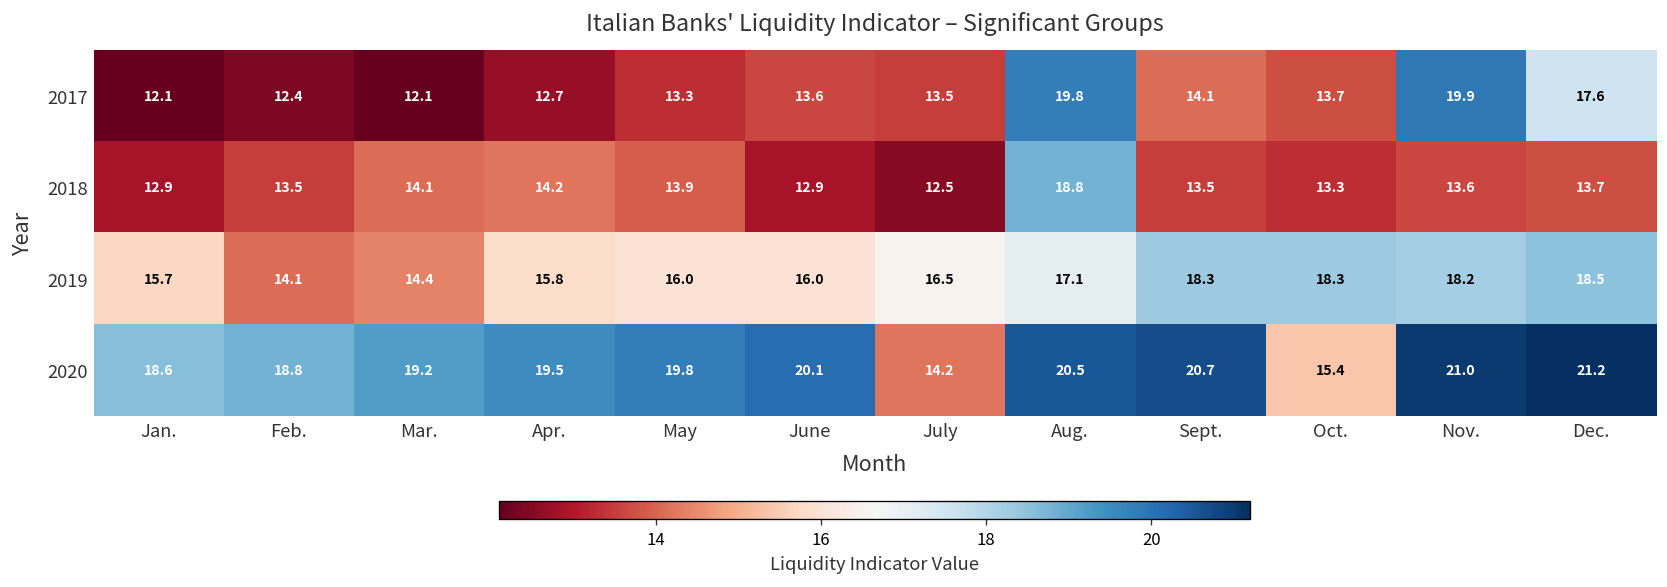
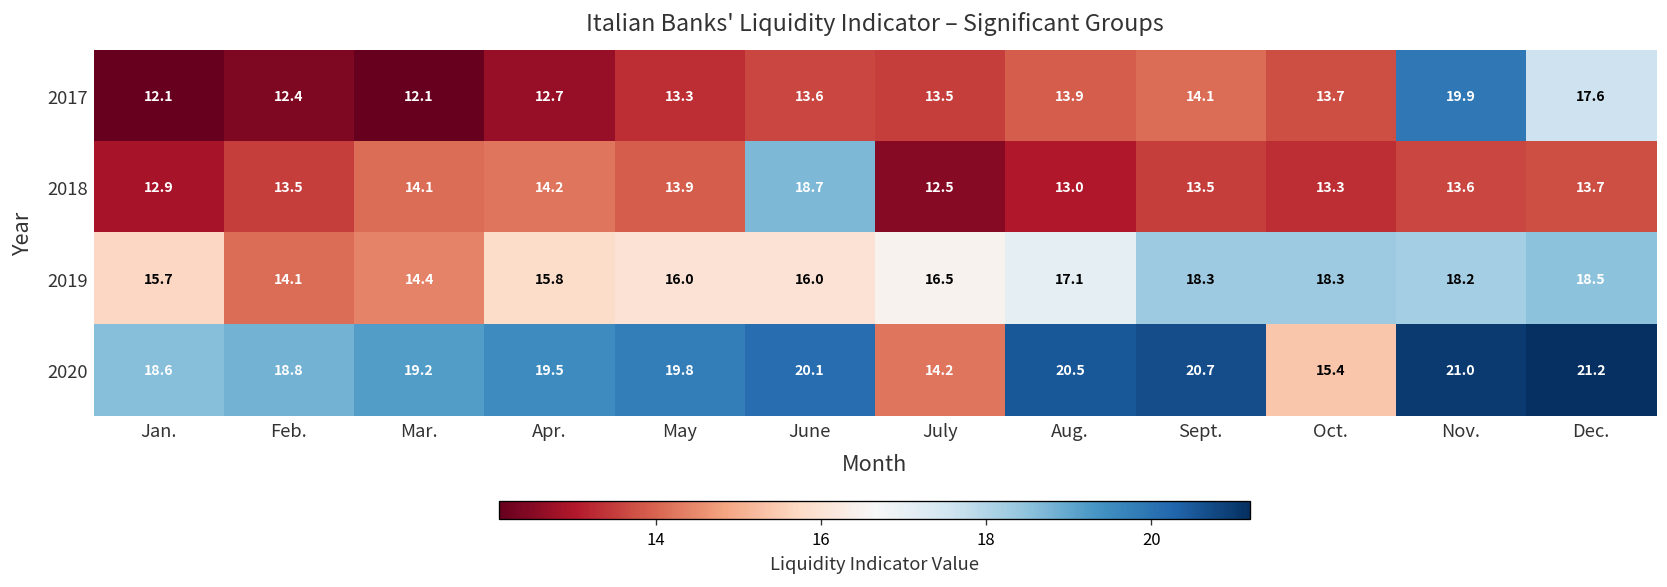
2017, Aug.: 19.8 -> 13.9
2018, June: 12.9 -> 18.7
2018, Aug.: 18.8 -> 13.0
